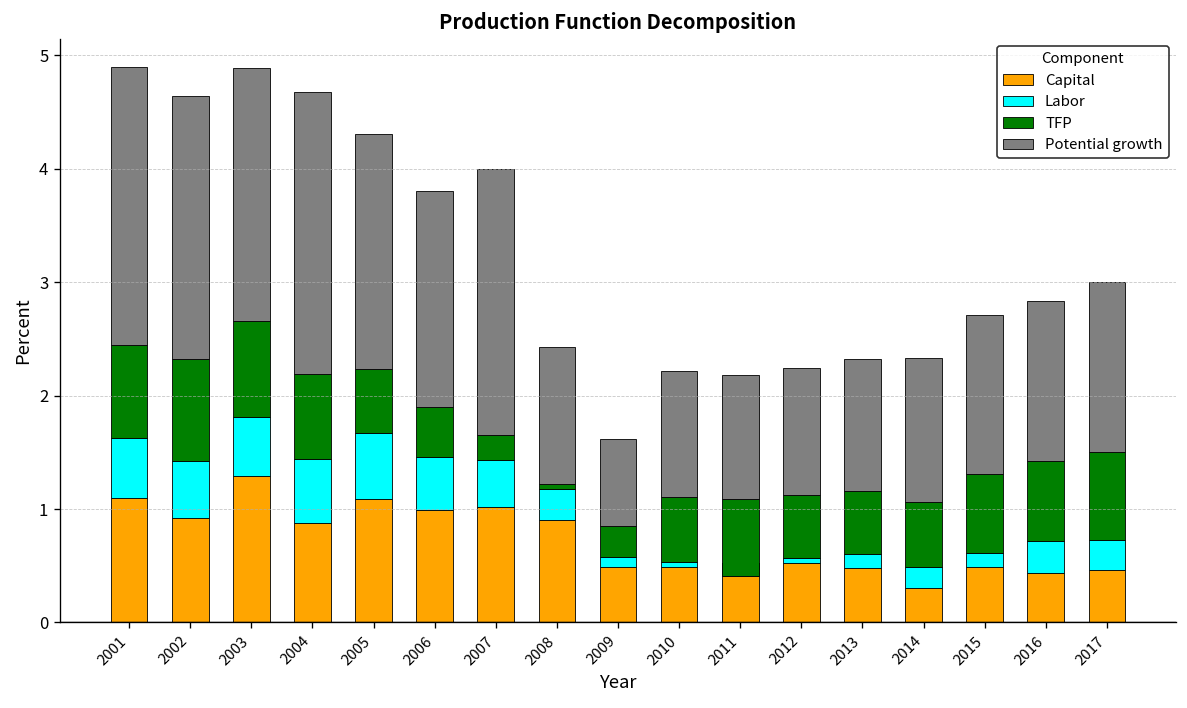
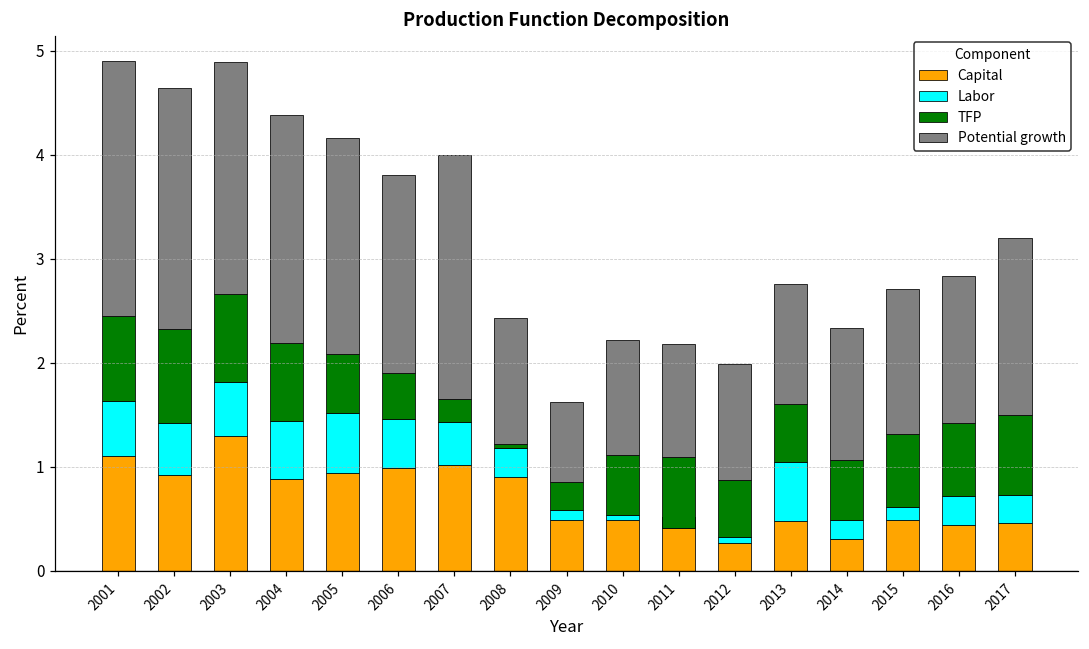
Potential growth, 2004: 2.5 -> 2.2
Capital, 2005: 1.1 -> 0.9
Capital, 2012: 0.5 -> 0.3
Labor, 2013: 0.1 -> 0.6
Potential growth, 2017: 1.5 -> 1.7
